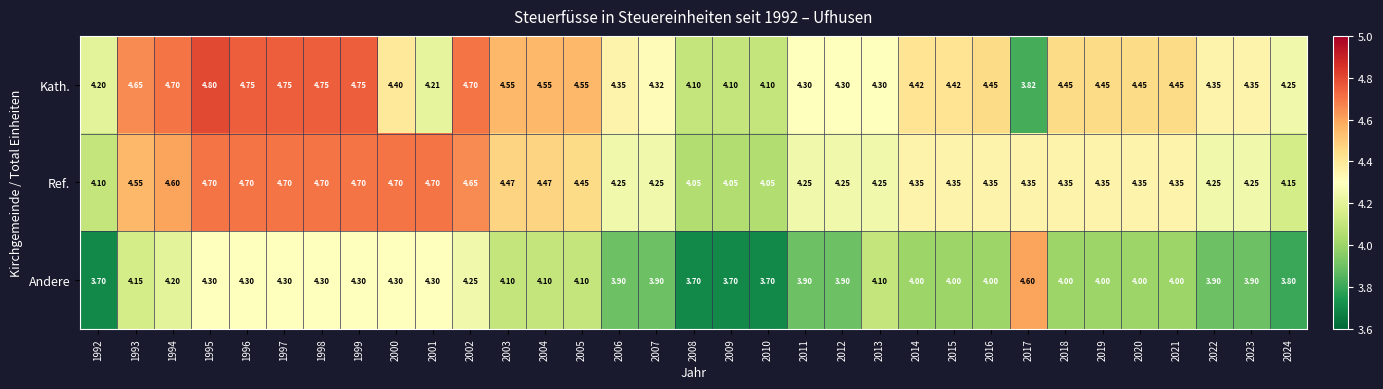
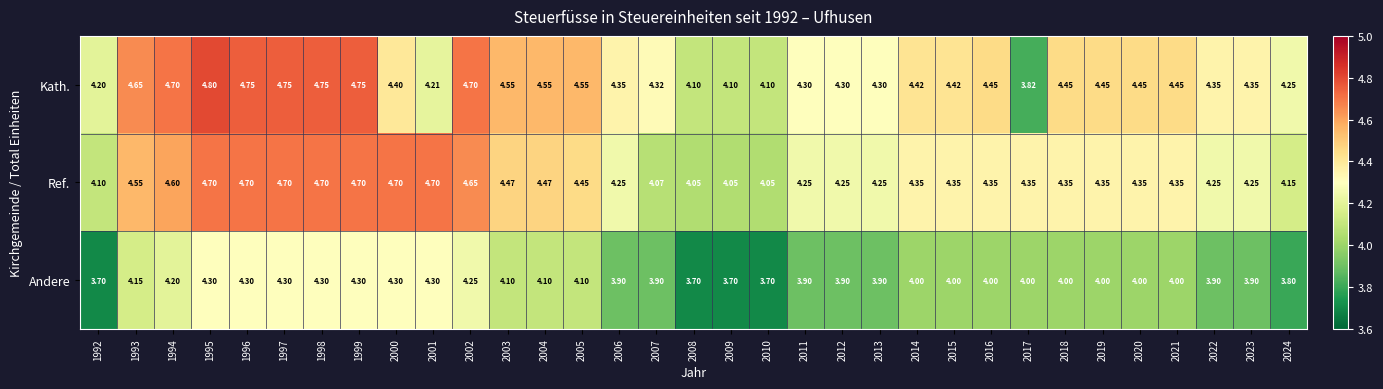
Ref., 2007: 4.25 -> 4.07
Andere, 2013: 4.10 -> 3.90
Andere, 2017: 4.60 -> 4.00
